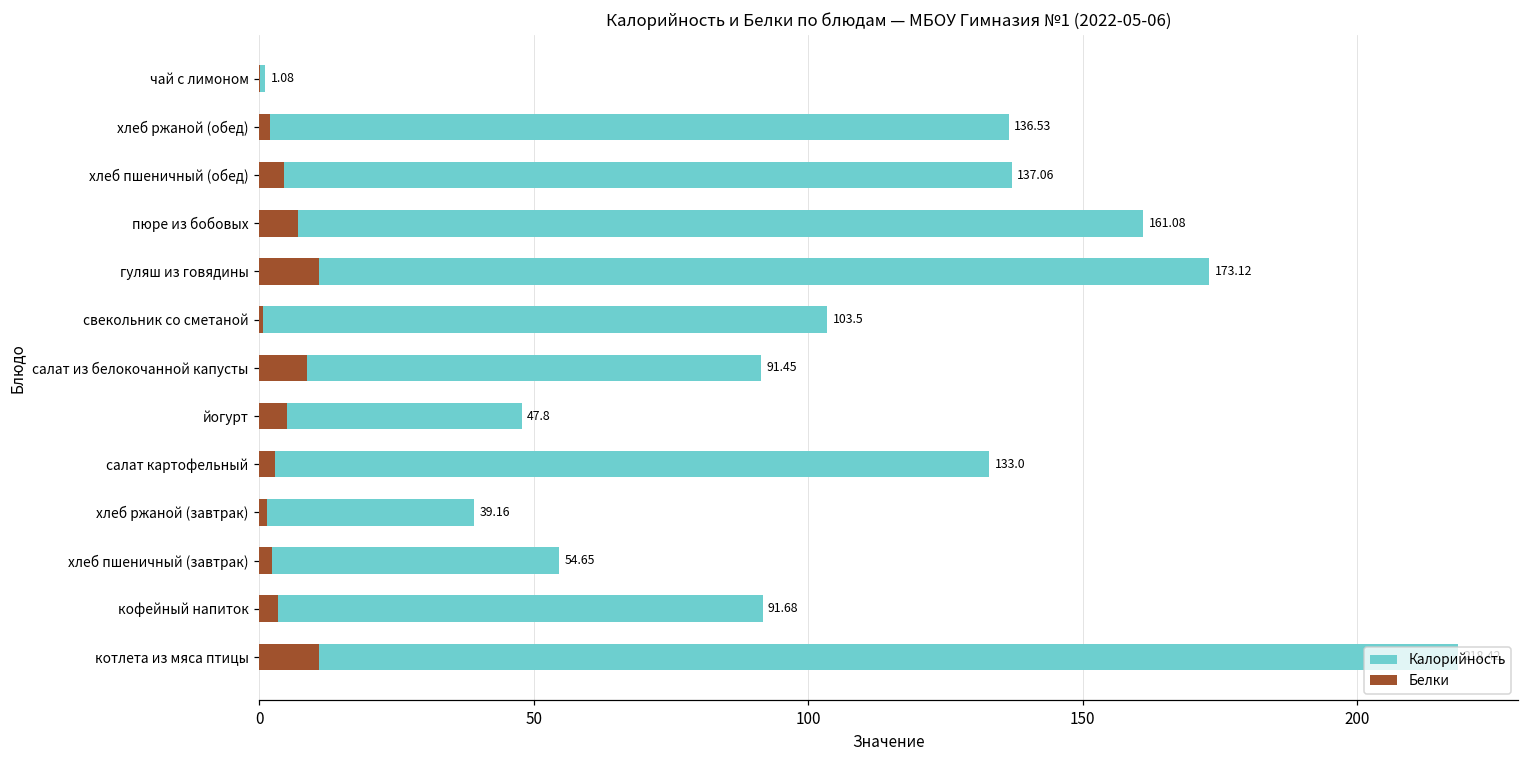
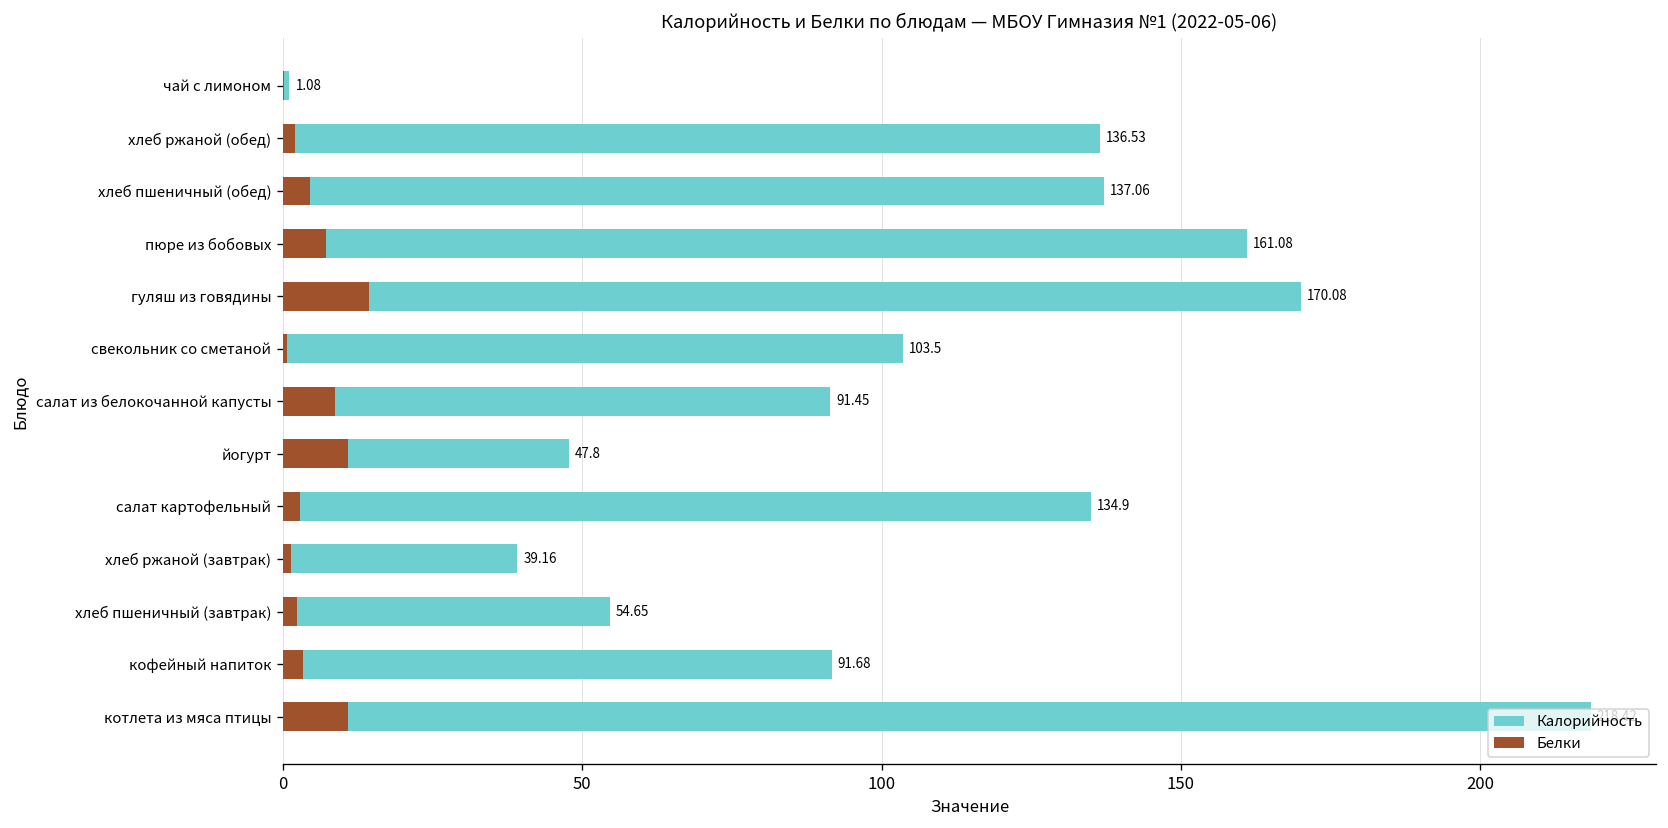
Калорийность, гуляш из говядины: 173.12 -> 170.08
Белки, гуляш из говядины: 11 -> 14
Белки, йогурт: 5 -> 11
Калорийность, салат картофельный: 133.0 -> 134.9
